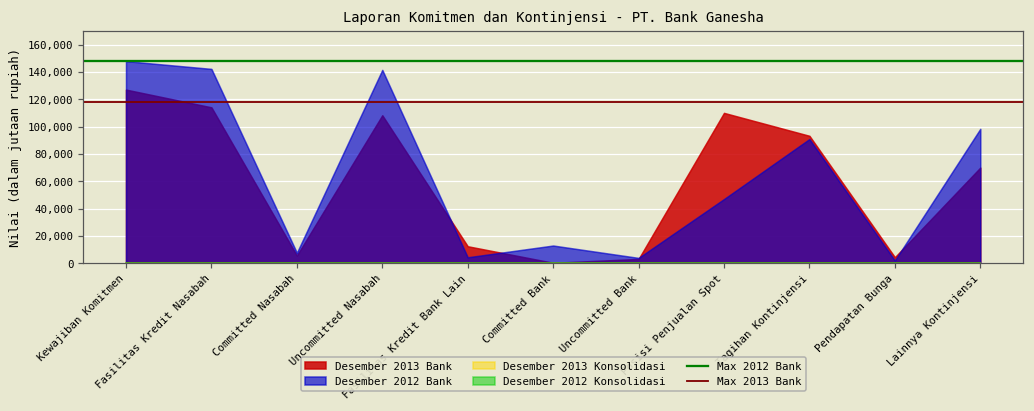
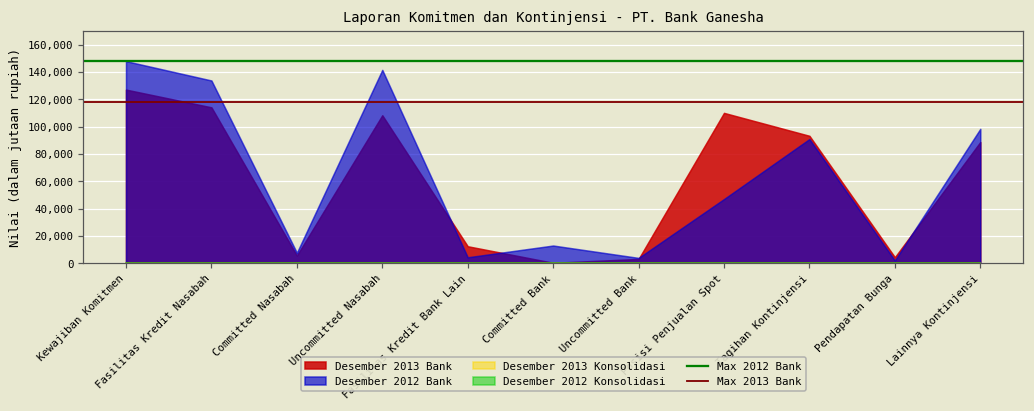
Desember 2012 Bank, Fasilitas Kredit Nasabah: 142,000 -> 134,000
Desember 2013 Bank, Lainnya Kontinjensi: 70,000 -> 89,000
